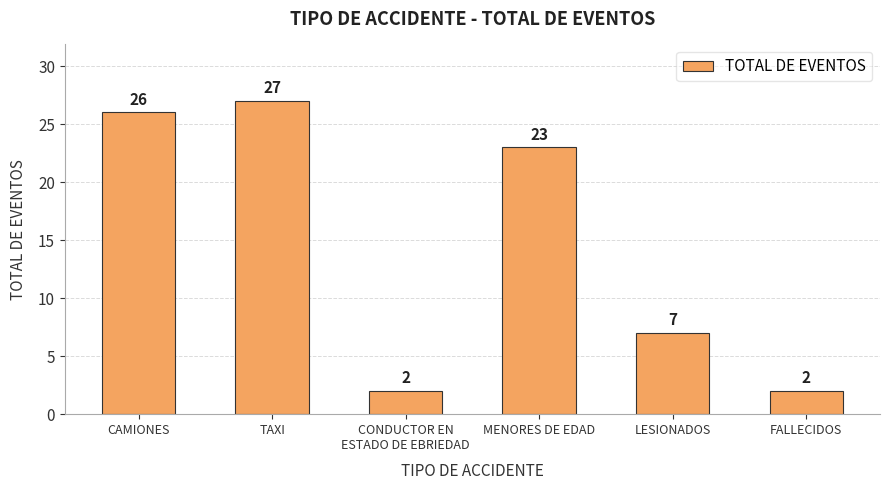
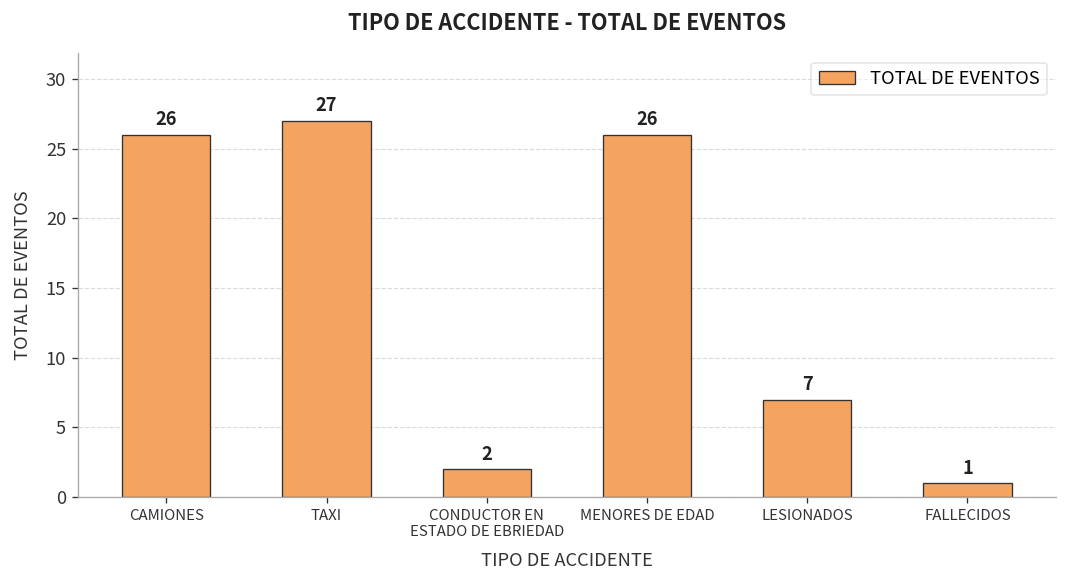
MENORES DE EDAD: 23 -> 26
FALLECIDOS: 2 -> 1
